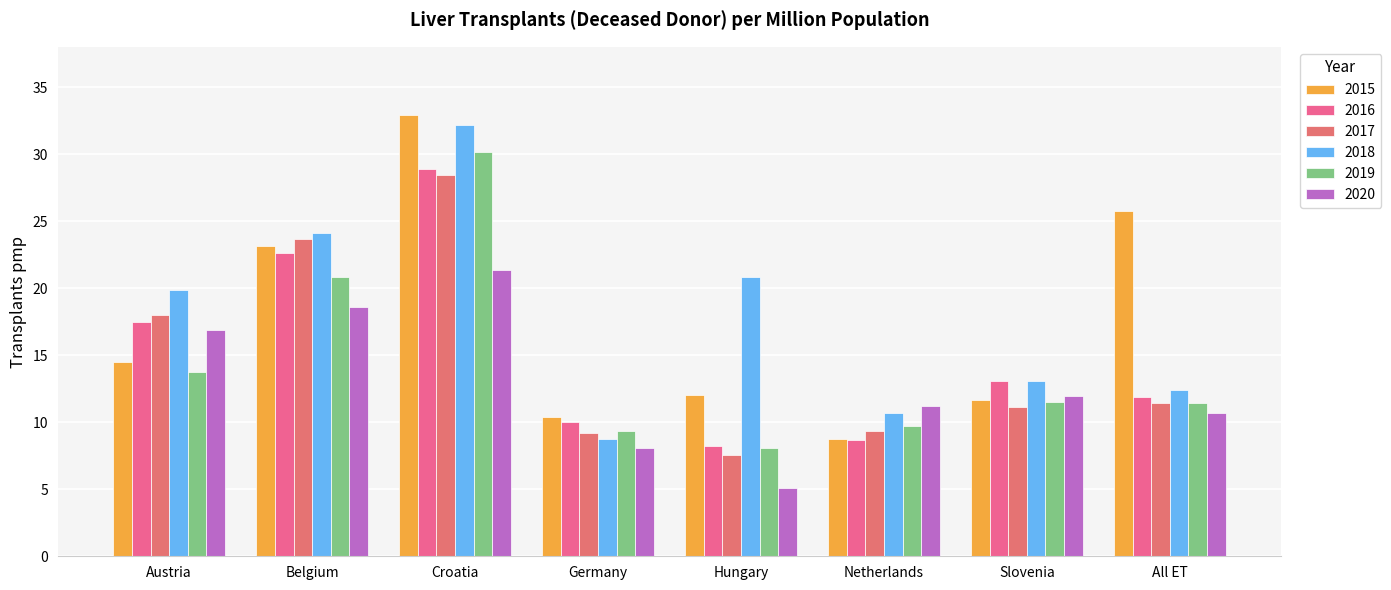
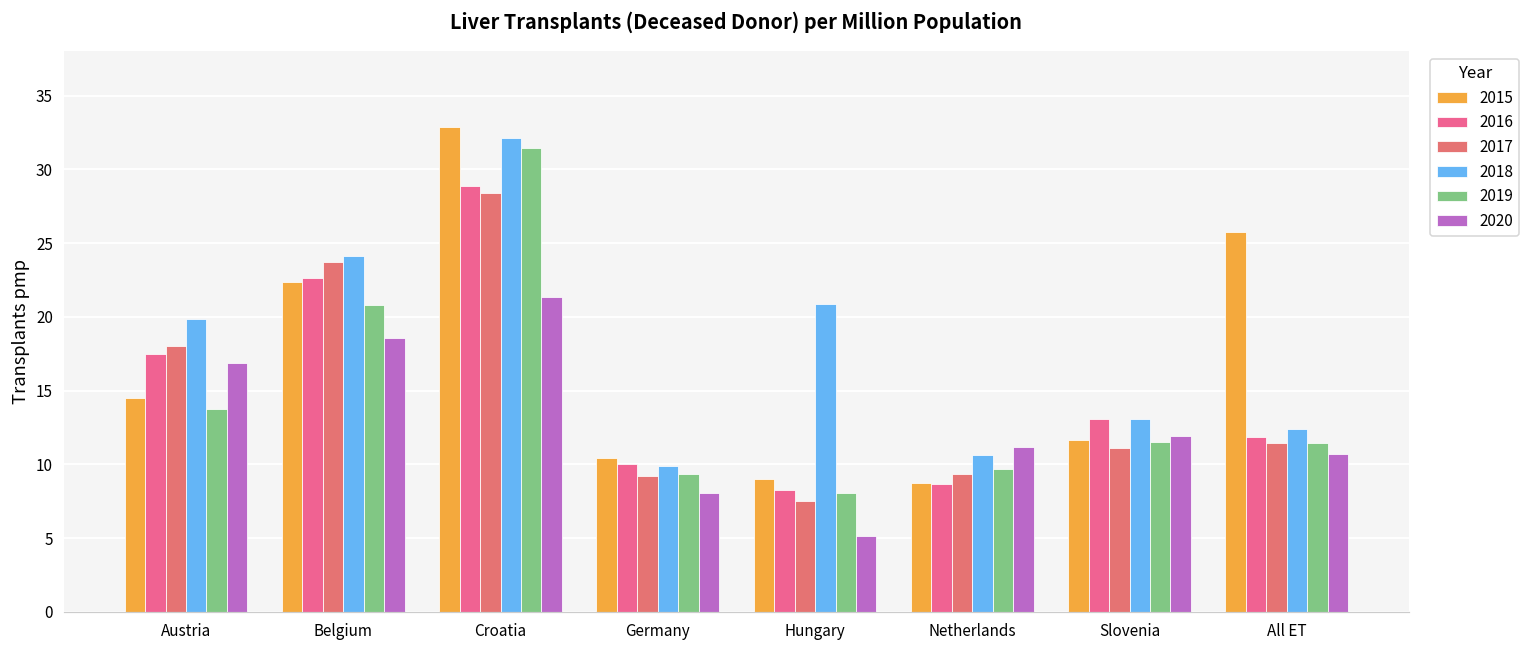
2015, Belgium: 23.2 -> 22.3
2019, Croatia: 30.2 -> 31.5
2018, Germany: 8.8 -> 9.9
2015, Hungary: 12.0 -> 9.0
